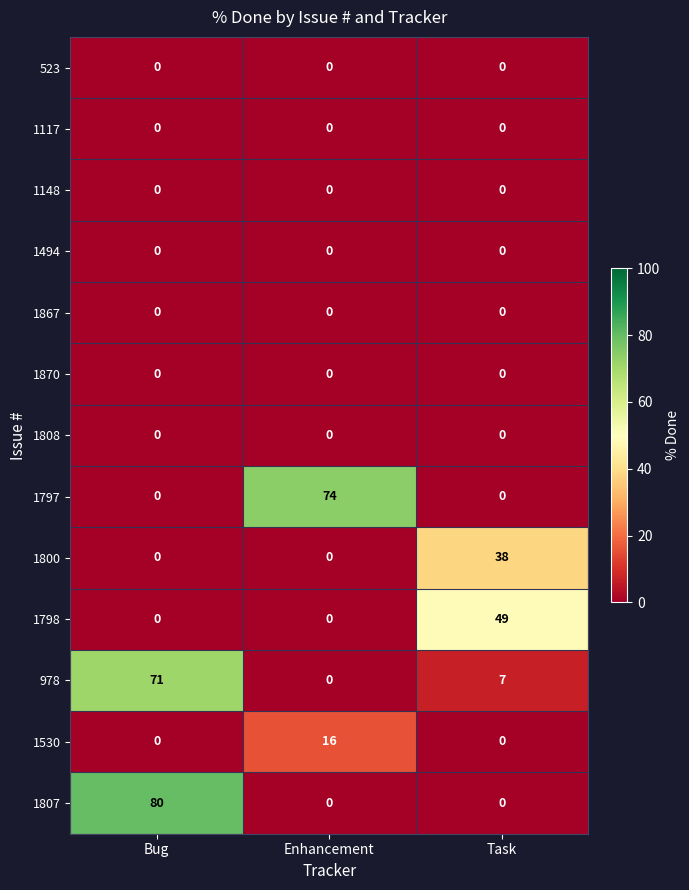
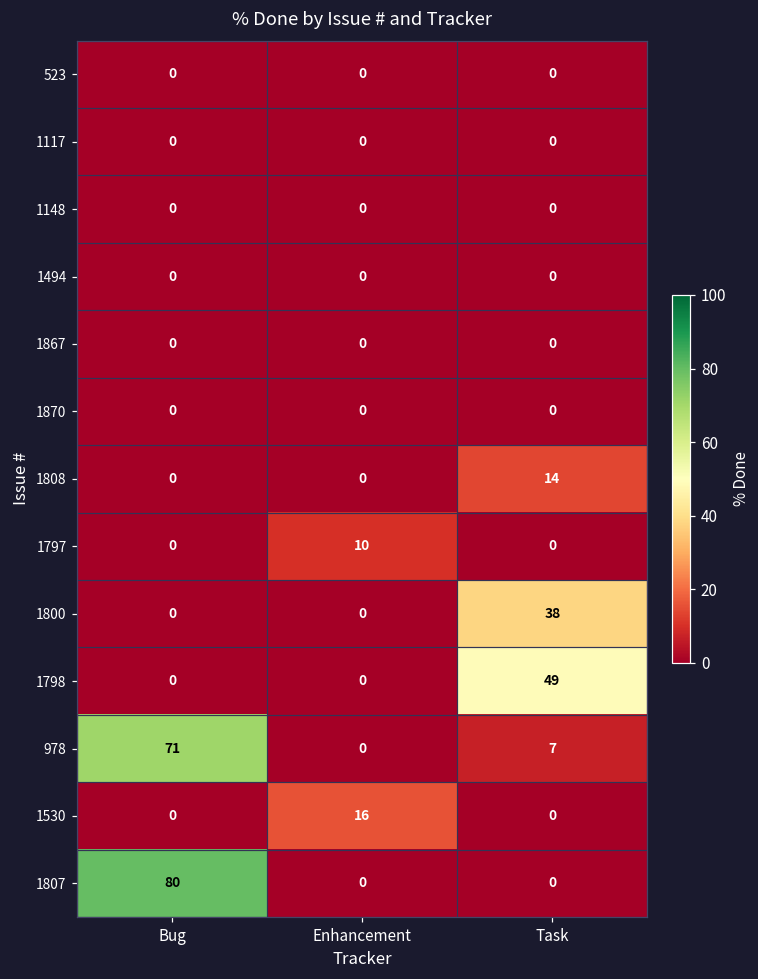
1808, Task: 0 -> 14
1797, Enhancement: 74 -> 10
